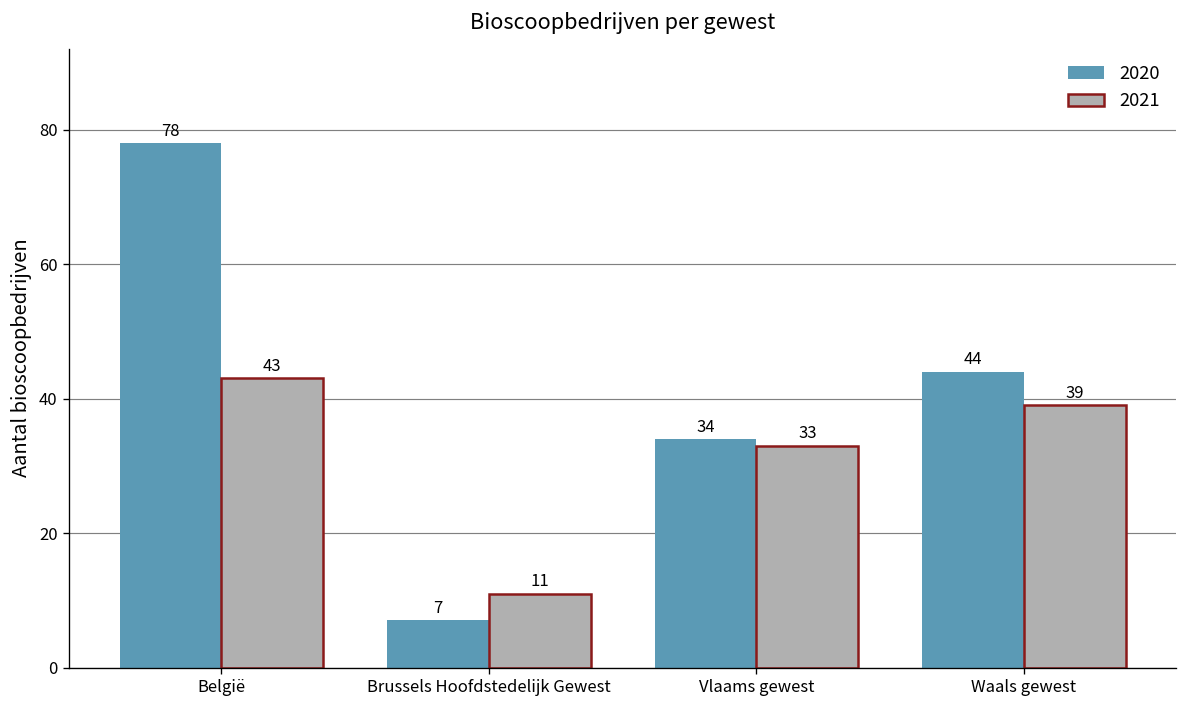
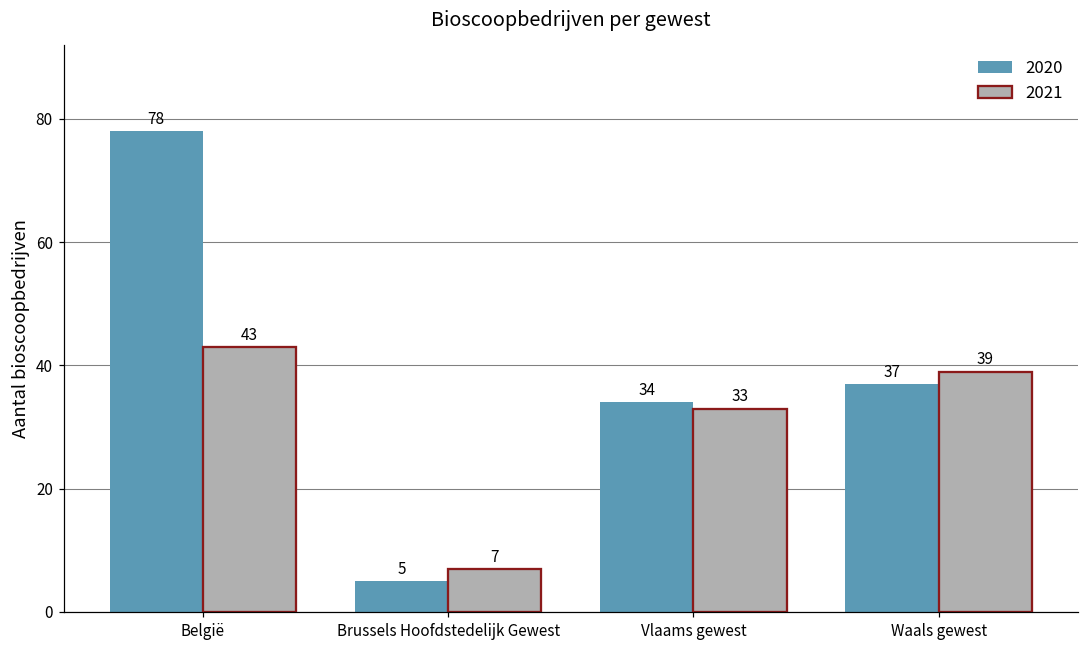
2020, Brussels Hoofdstedelijk Gewest: 7 -> 5
2021, Brussels Hoofdstedelijk Gewest: 11 -> 7
2020, Waals gewest: 44 -> 37
